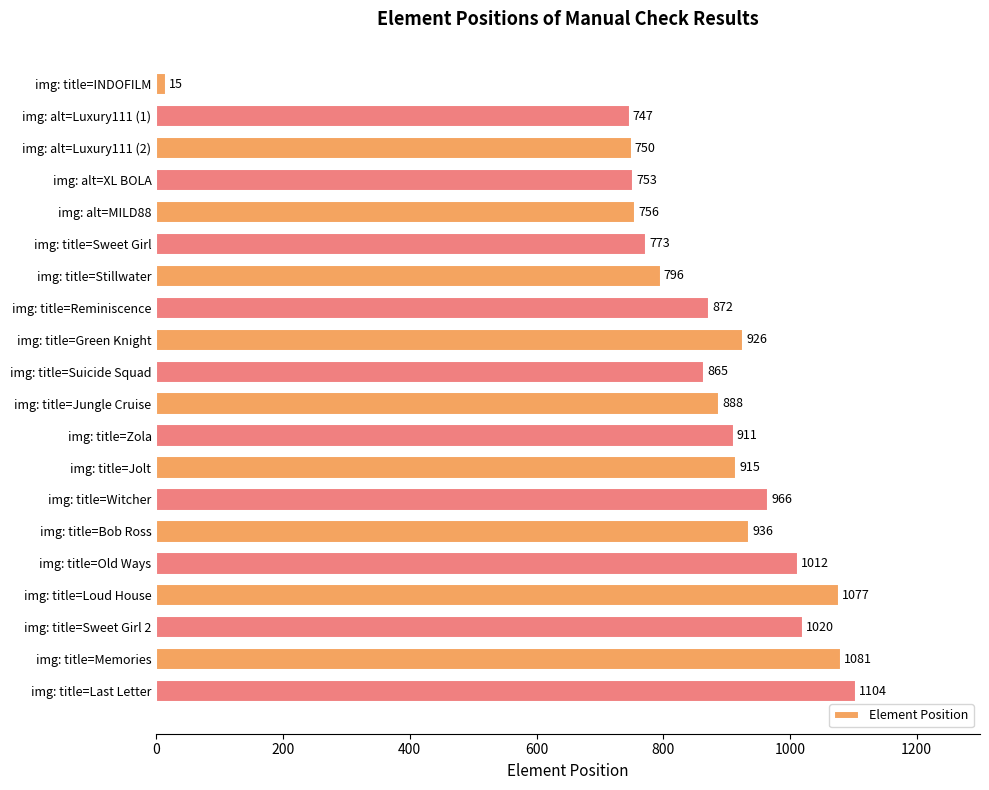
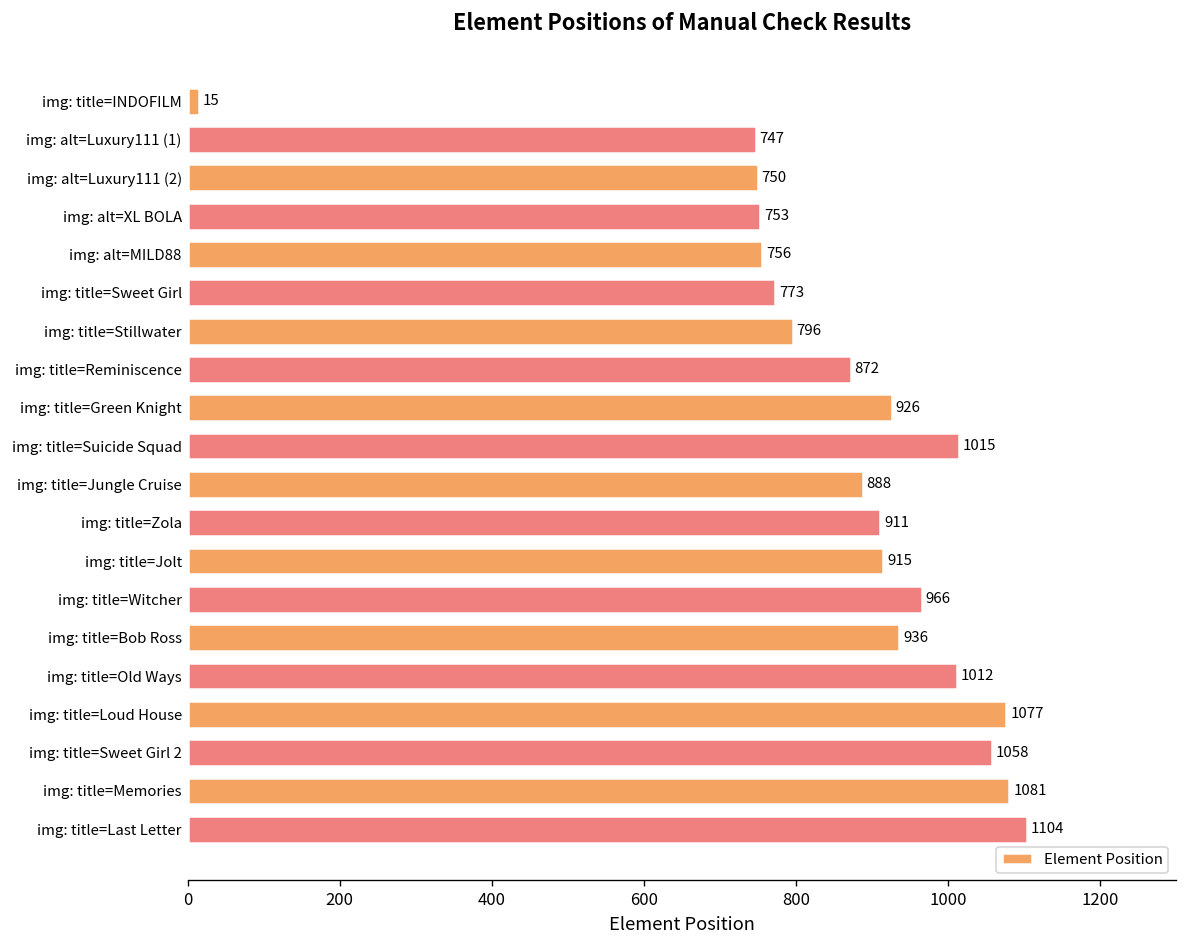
img: title=Suicide Squad: 865 -> 1015
img: title=Sweet Girl 2: 1020 -> 1058
